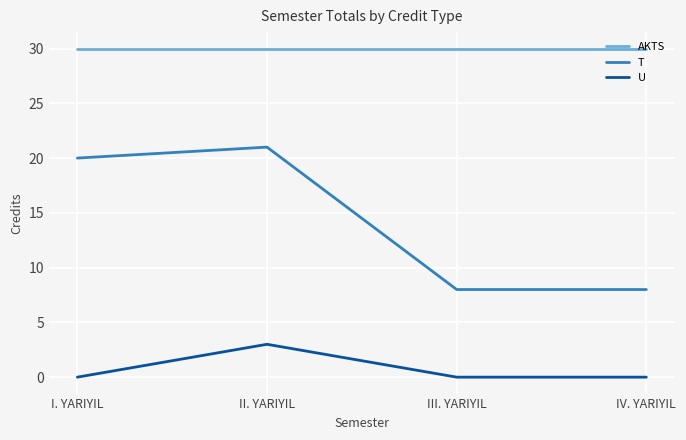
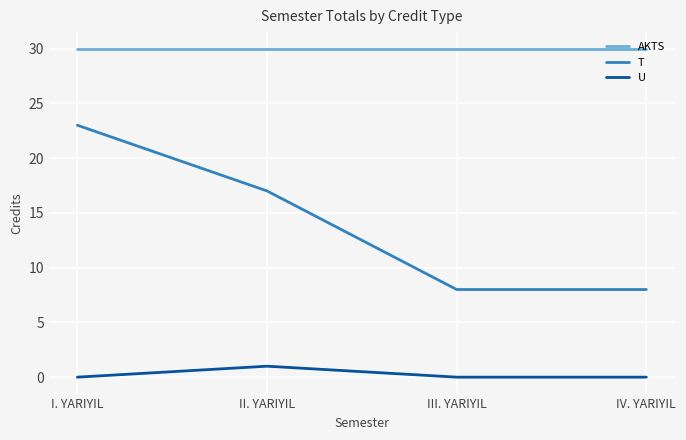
T, I. YARIYIL: 20 -> 23
T, II. YARIYIL: 21 -> 17
U, II. YARIYIL: 3 -> 1
